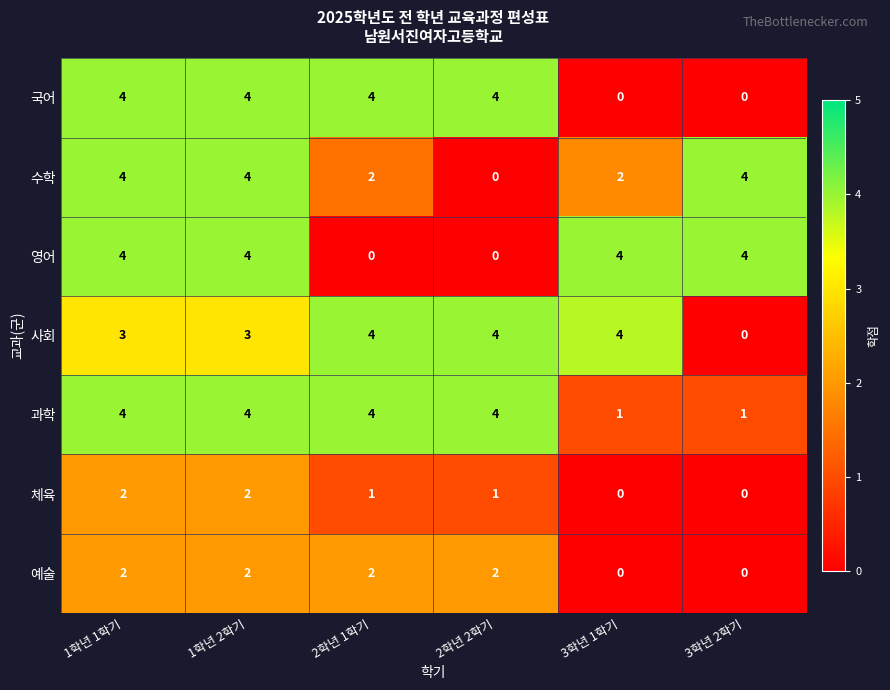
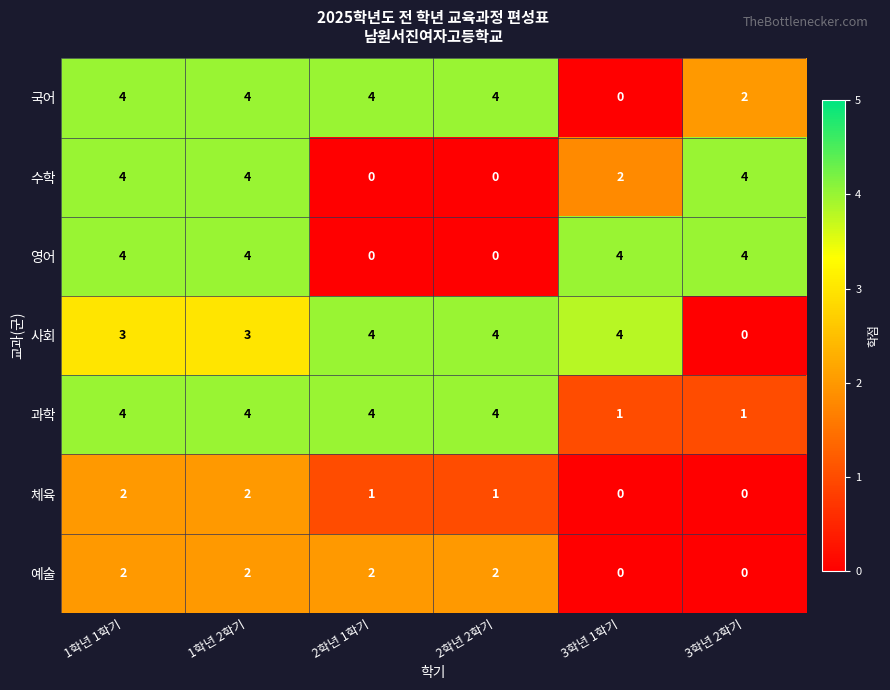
국어, 3학년 2학기: 0 -> 2
수학, 2학년 1학기: 2 -> 0
